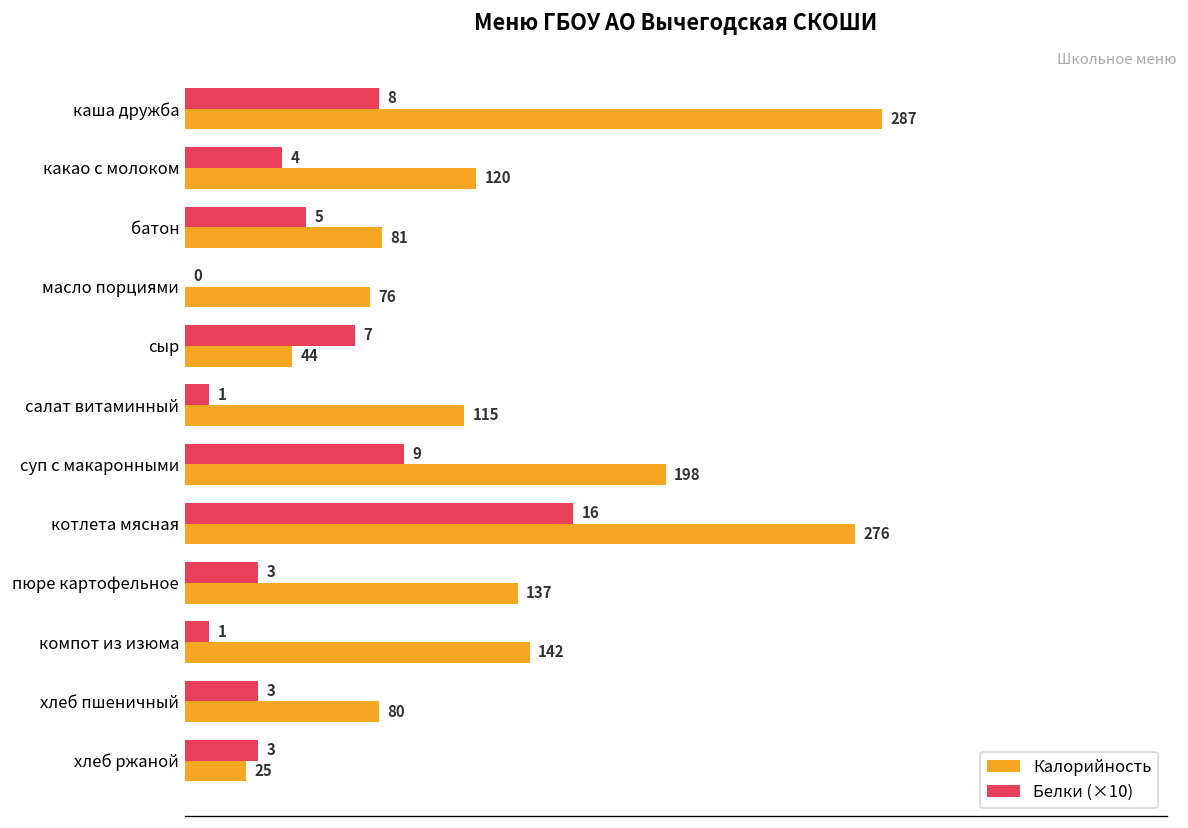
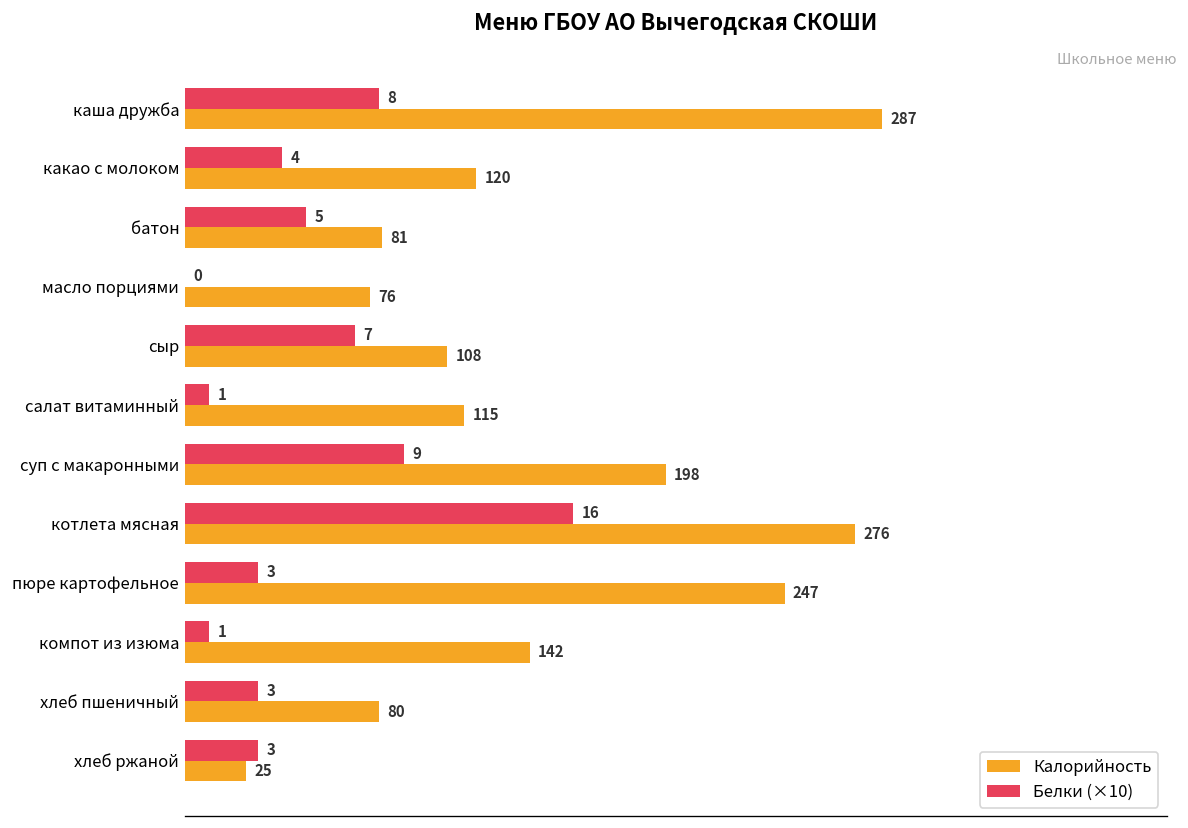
Калорийность, сыр: 44 -> 108
Калорийность, пюре картофельное: 137 -> 247
